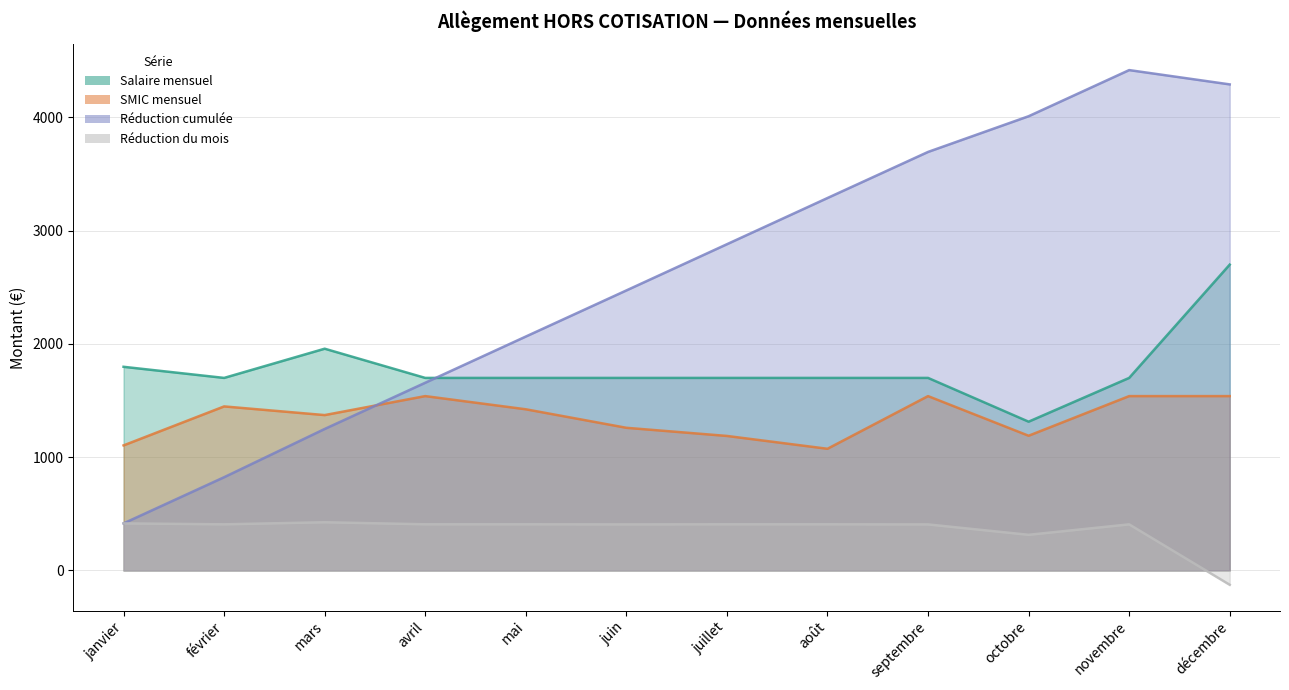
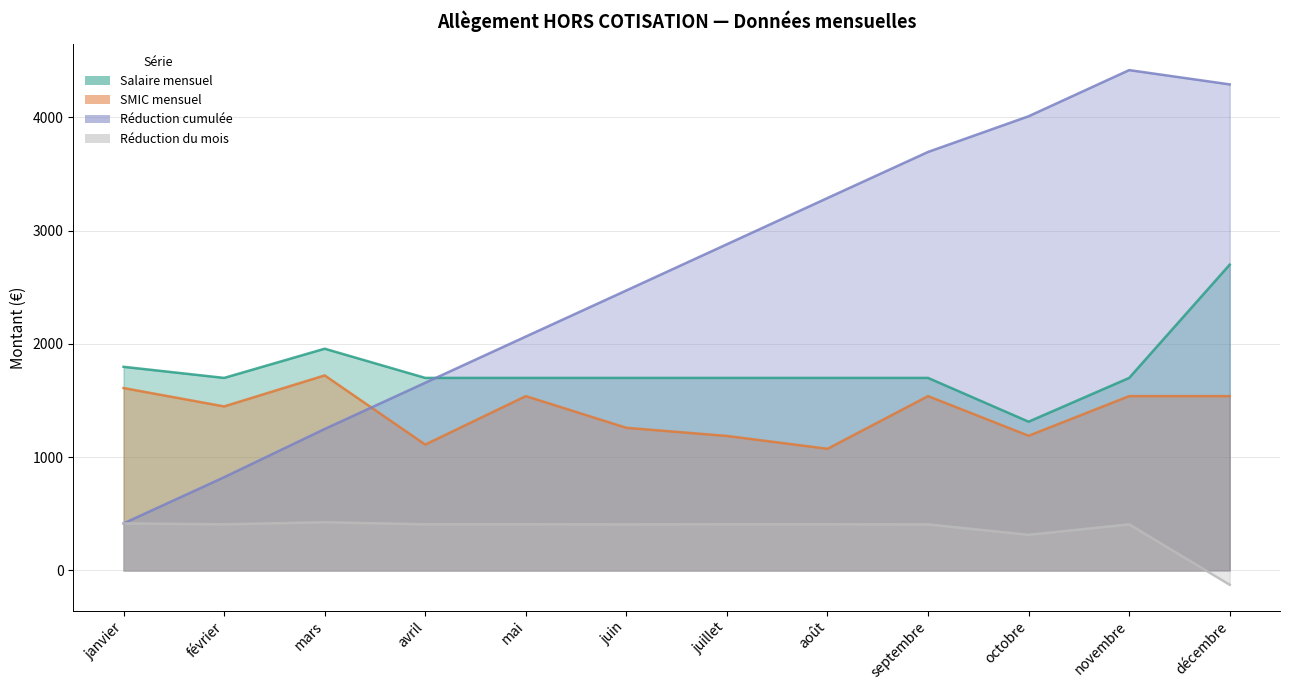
SMIC mensuel, janvier: 1100 -> 1610
SMIC mensuel, mars: 1370 -> 1720
SMIC mensuel, avril: 1540 -> 1110
SMIC mensuel, mai: 1420 -> 1540
